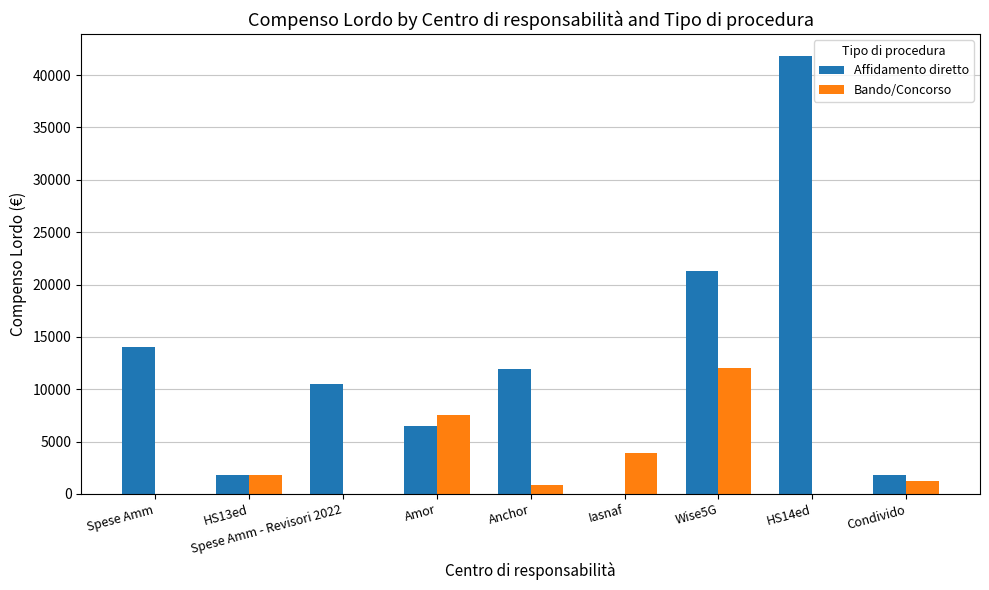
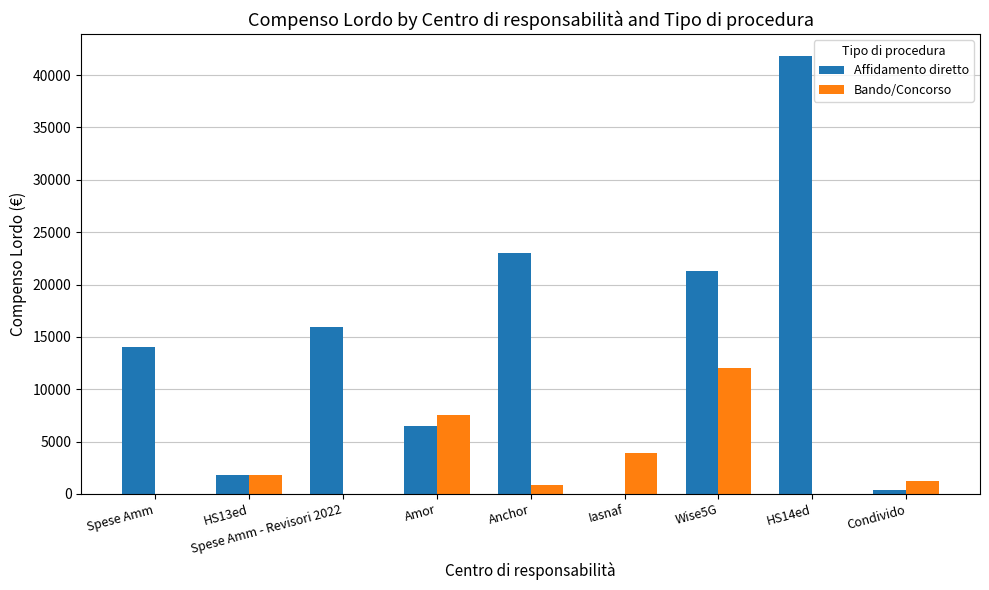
Affidamento diretto, Spese Amm - Revisori 2022: 10500 -> 15900
Affidamento diretto, Anchor: 12000 -> 23000
Affidamento diretto, Condivido: 1800 -> 400
